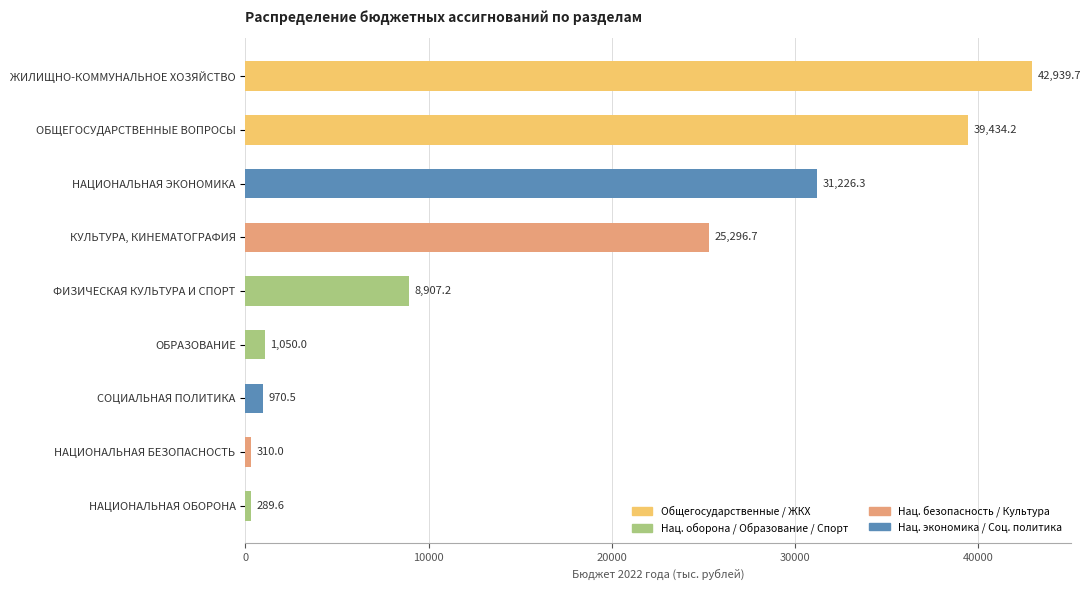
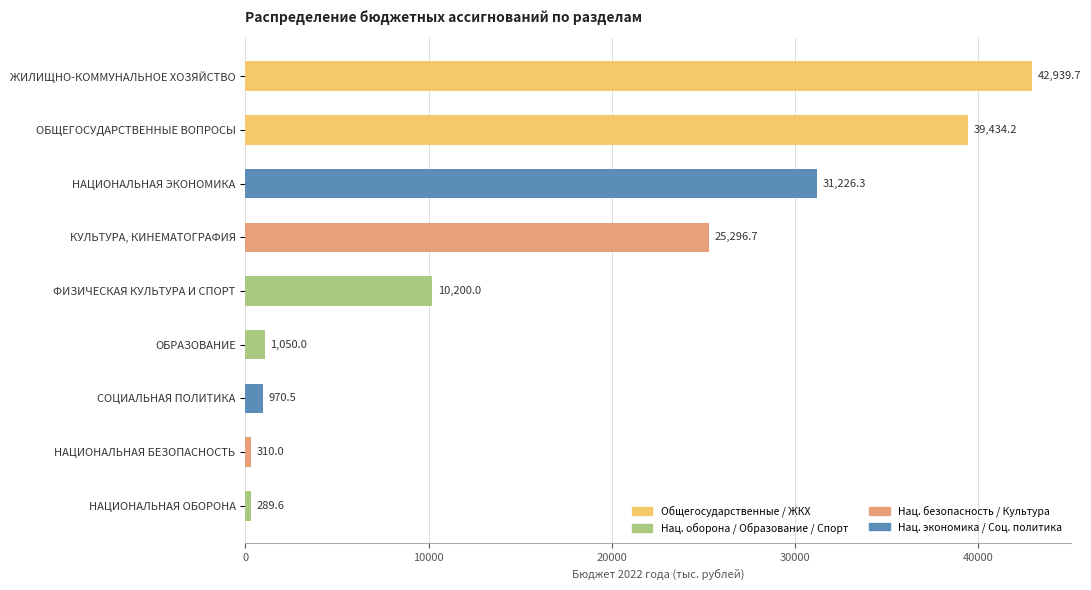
ФИЗИЧЕСКАЯ КУЛЬТУРА И СПОРТ: 8,907.2 -> 10,200.0
